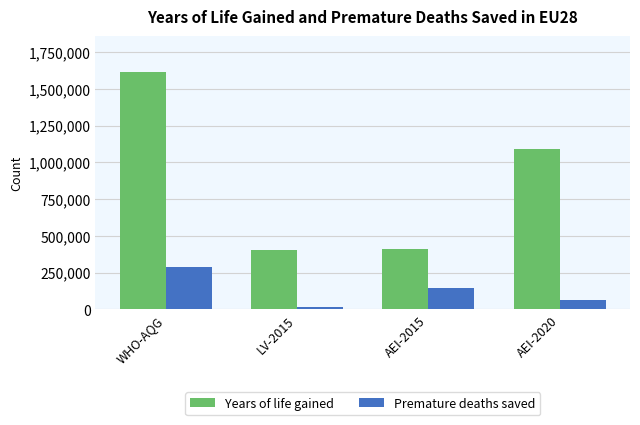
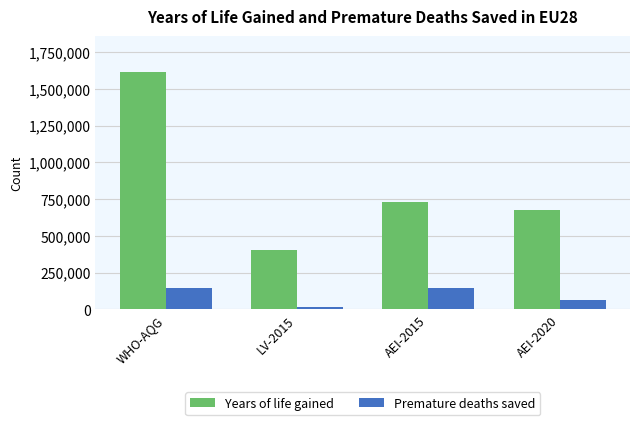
Premature deaths saved, WHO-AQG: 290,000 -> 140,000
Years of life gained, AEI-2015: 410,000 -> 730,000
Years of life gained, AEI-2020: 1,090,000 -> 670,000
